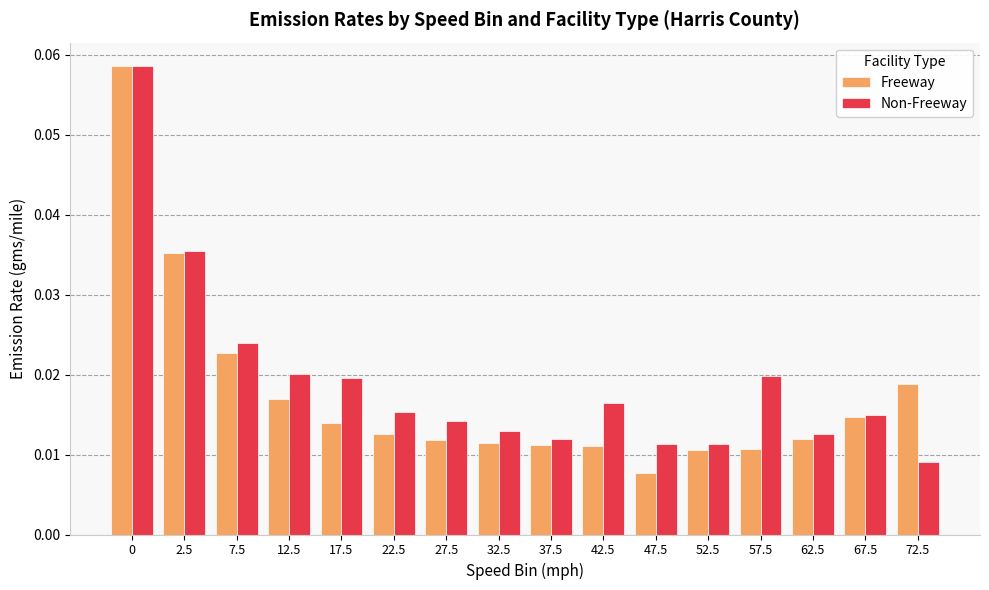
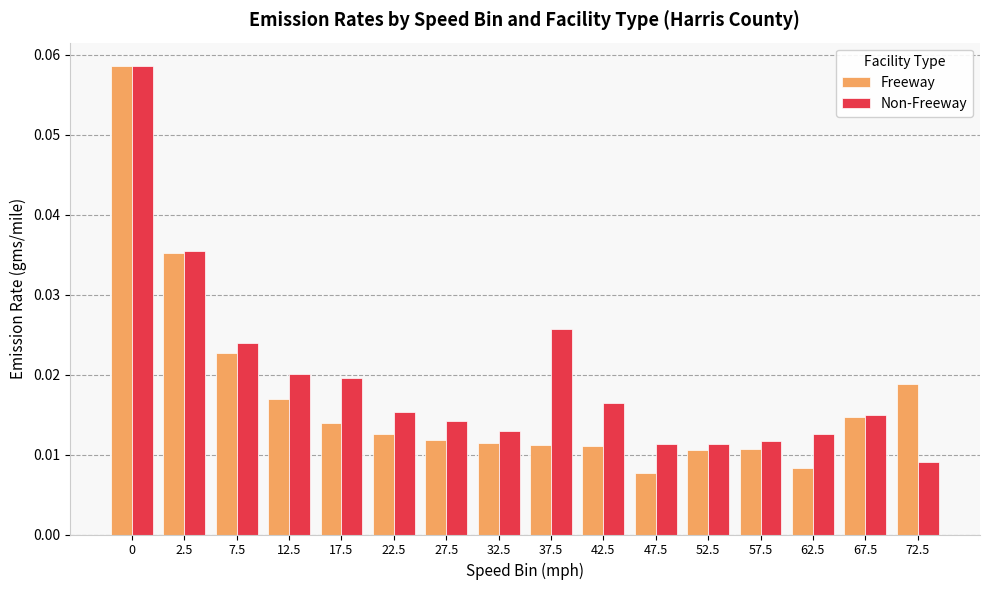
Non-Freeway, 37.5: 0.012 -> 0.026
Non-Freeway, 57.5: 0.020 -> 0.012
Freeway, 62.5: 0.012 -> 0.008
